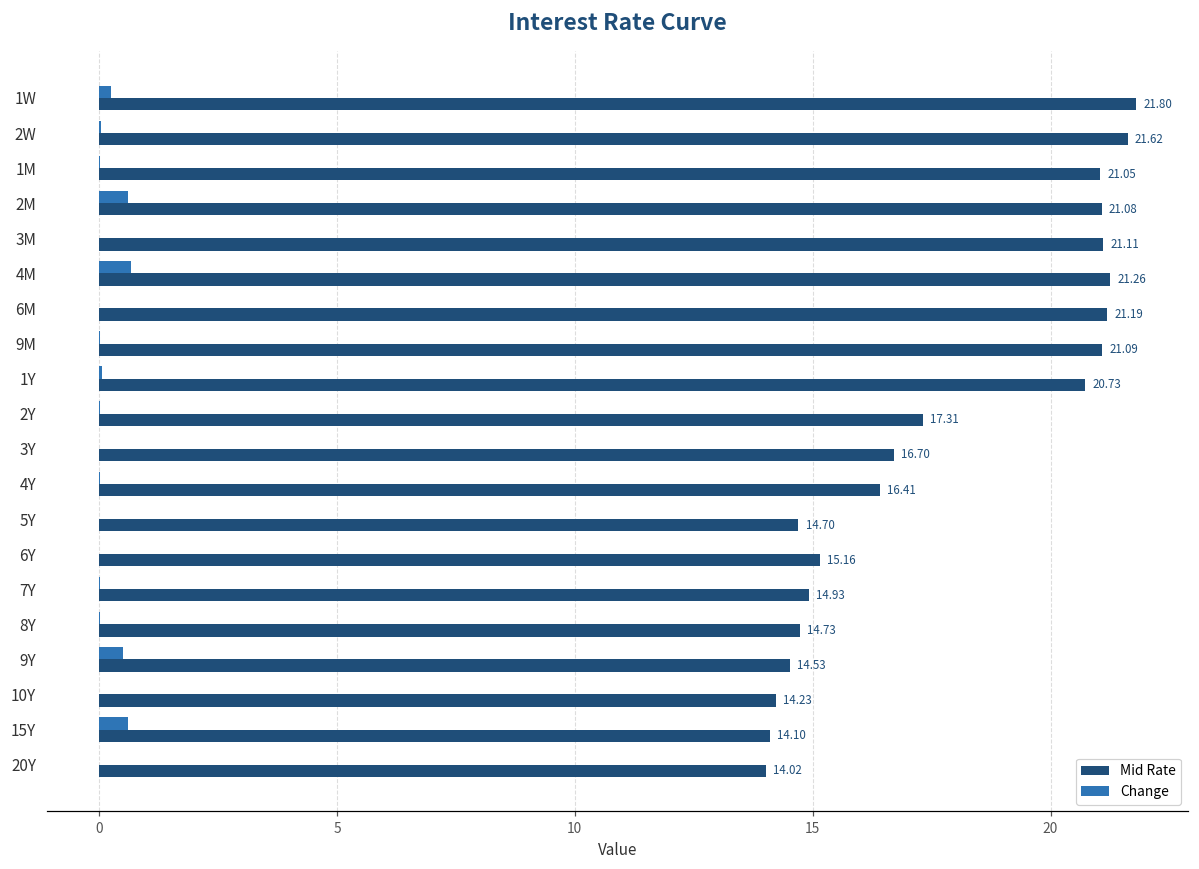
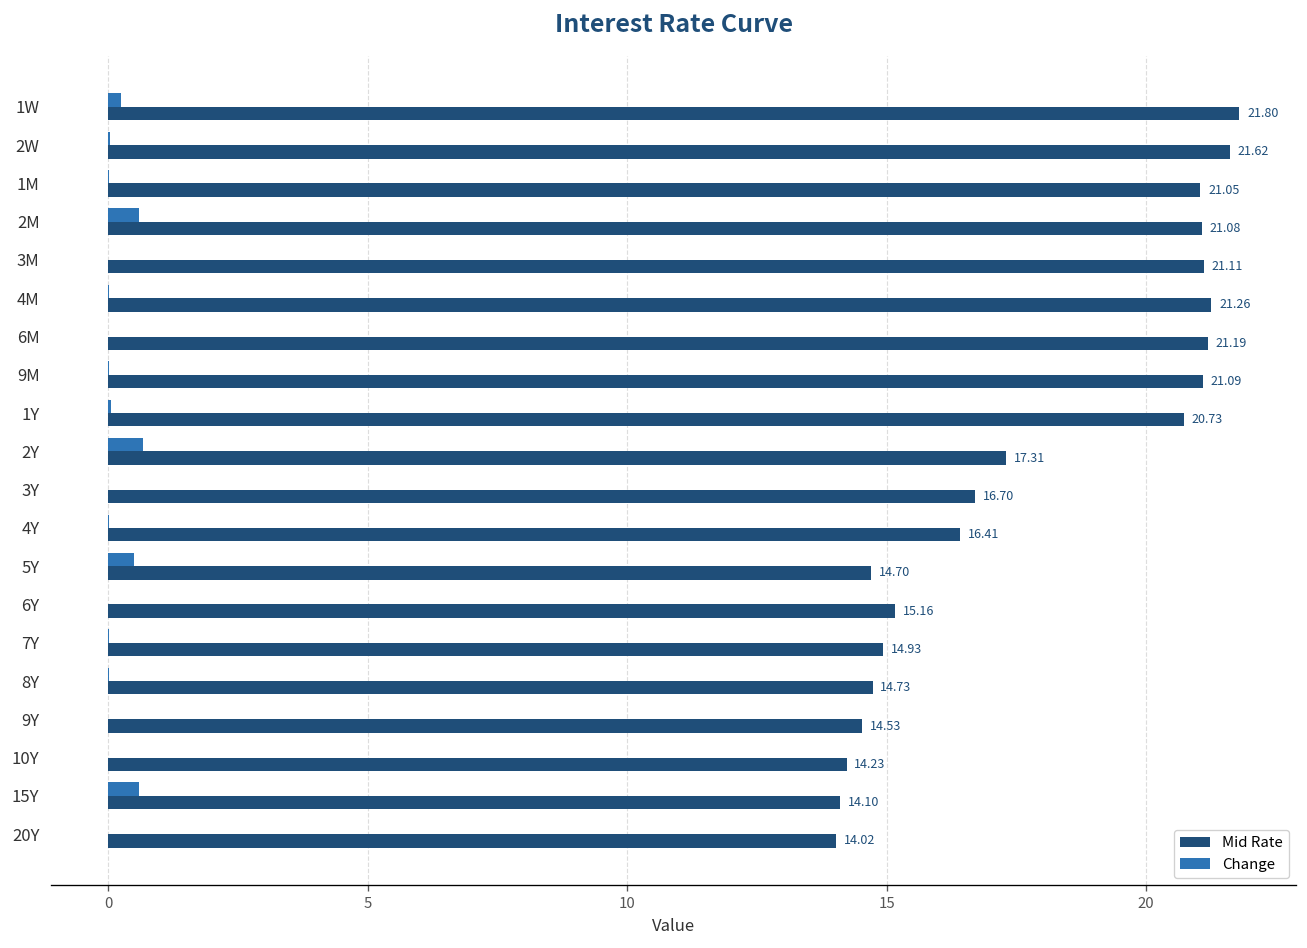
Change, 4M: 0.7 -> 0.0
Change, 2Y: 0.0 -> 0.7
Change, 5Y: 0.0 -> 0.5
Change, 9Y: 0.5 -> 0.0
